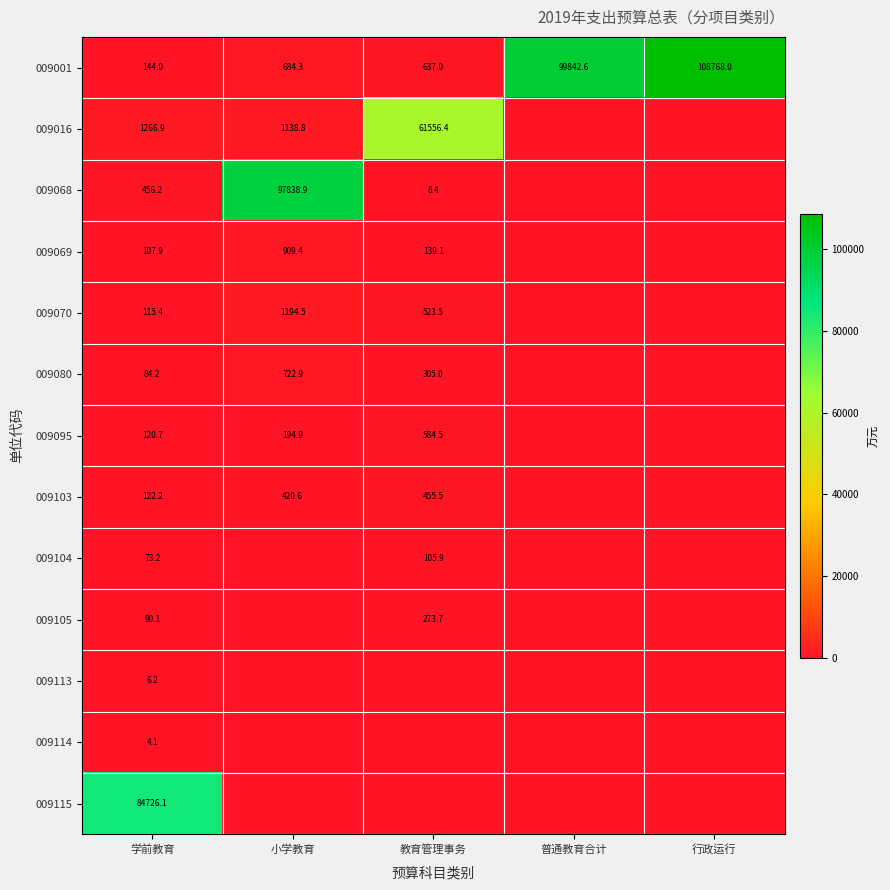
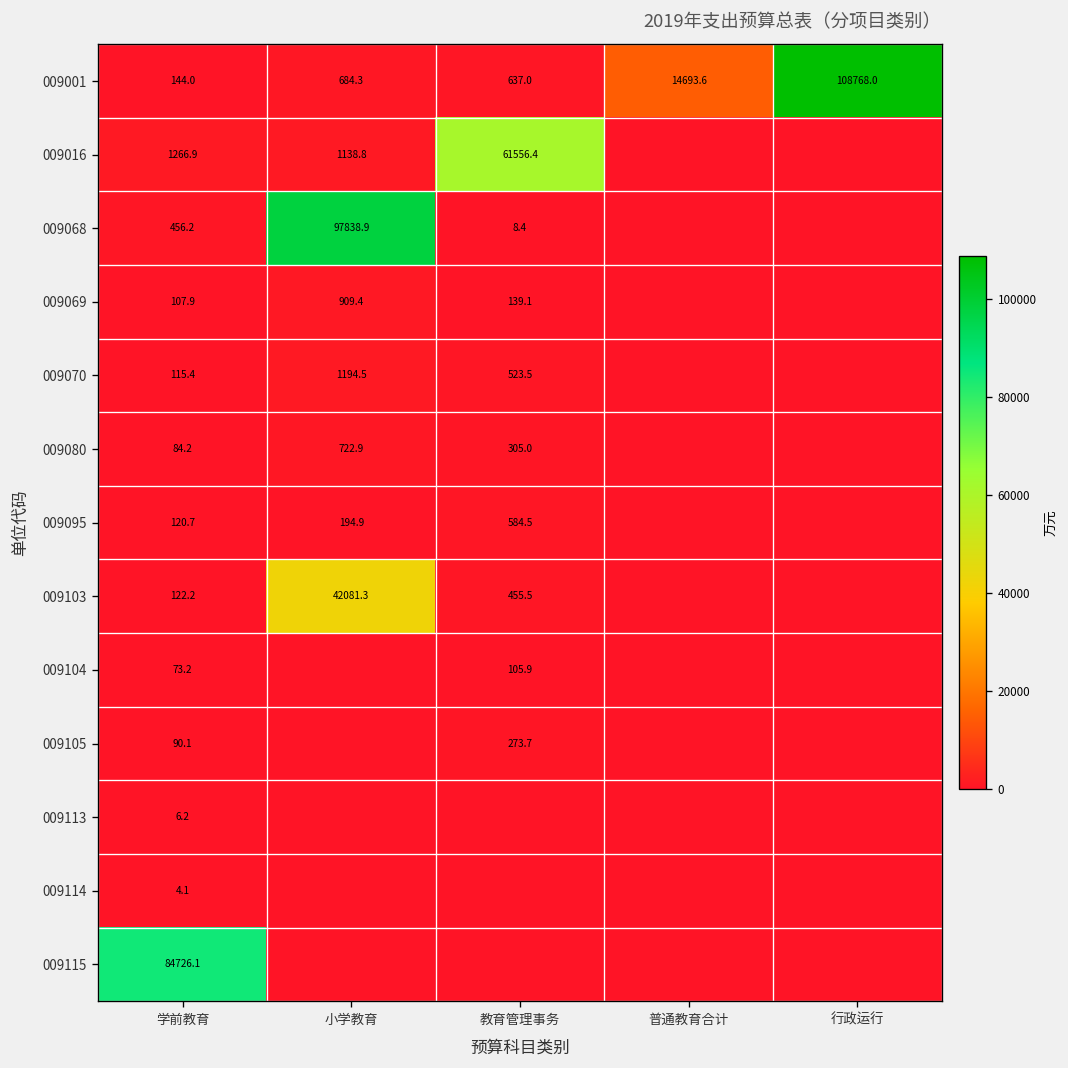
009001, 普通教育合计: 99842.6 -> 14693.6
009103, 小学教育: 420.6 -> 42081.3
